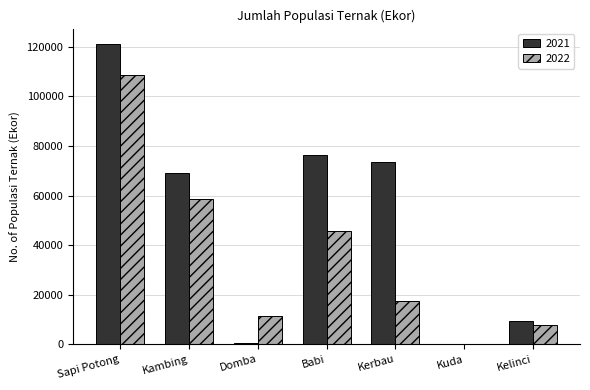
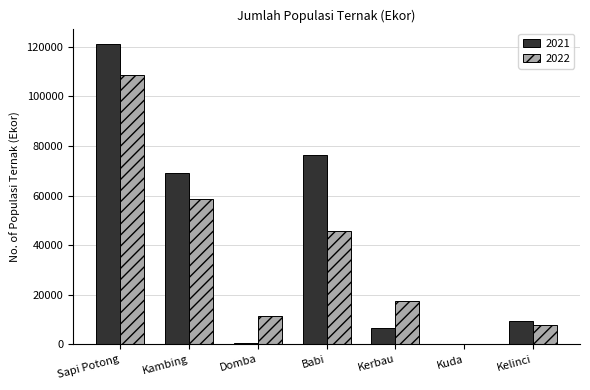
2021, Kerbau: 74000 -> 7000
